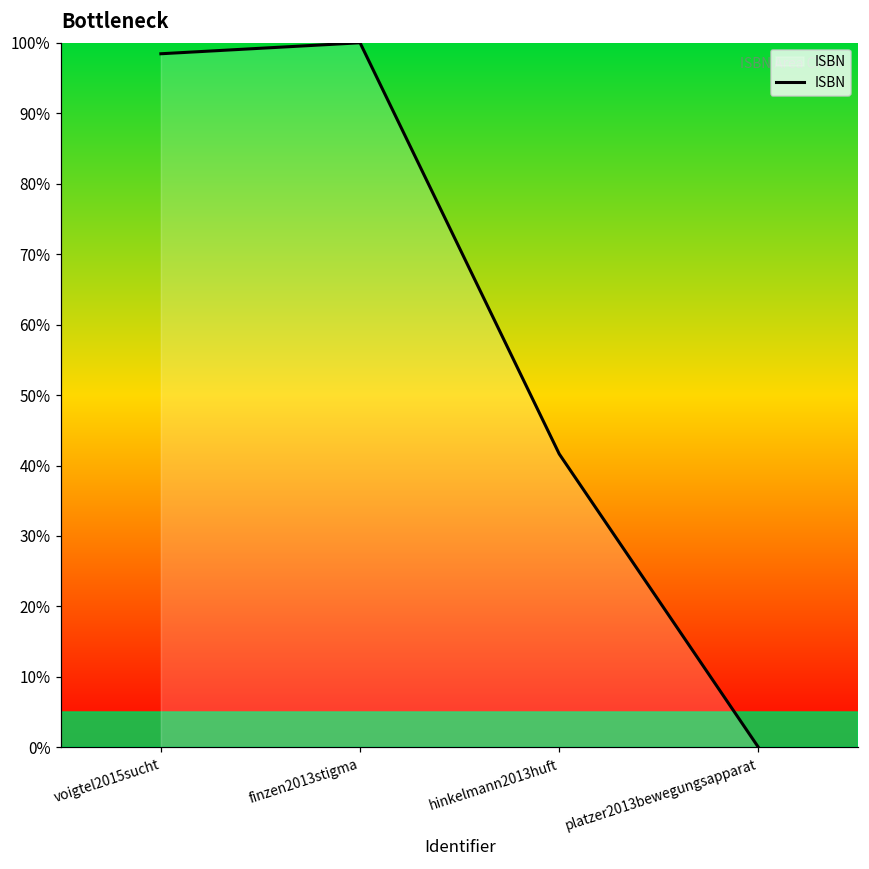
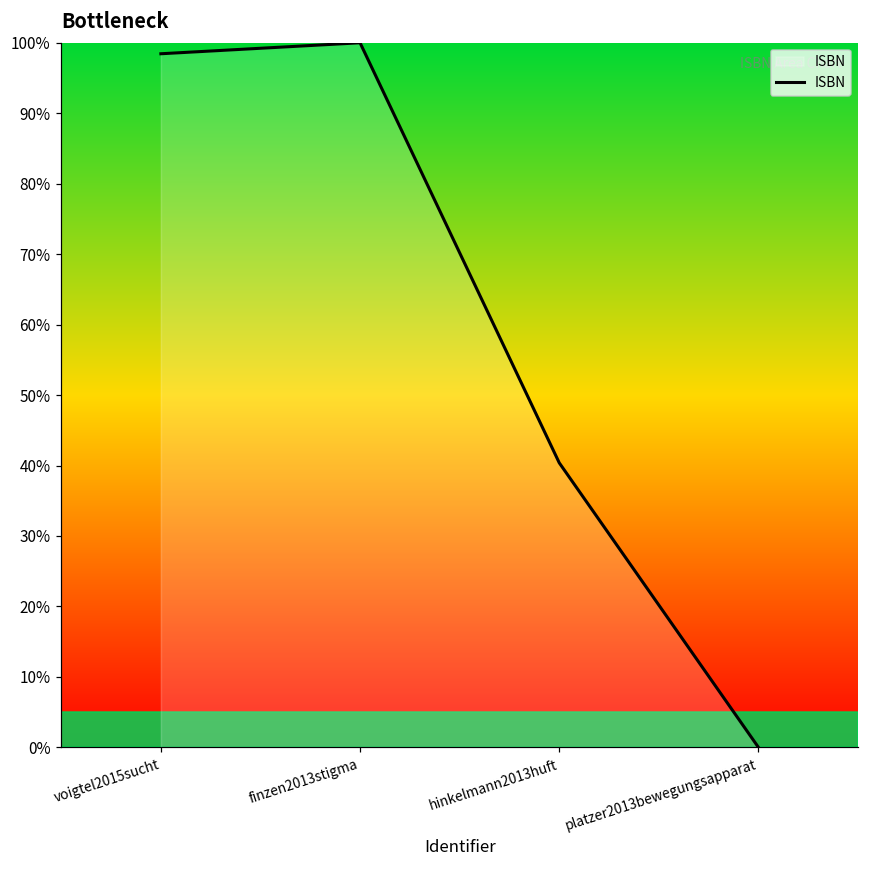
hinkelmann2013huft: 42% -> 40%
